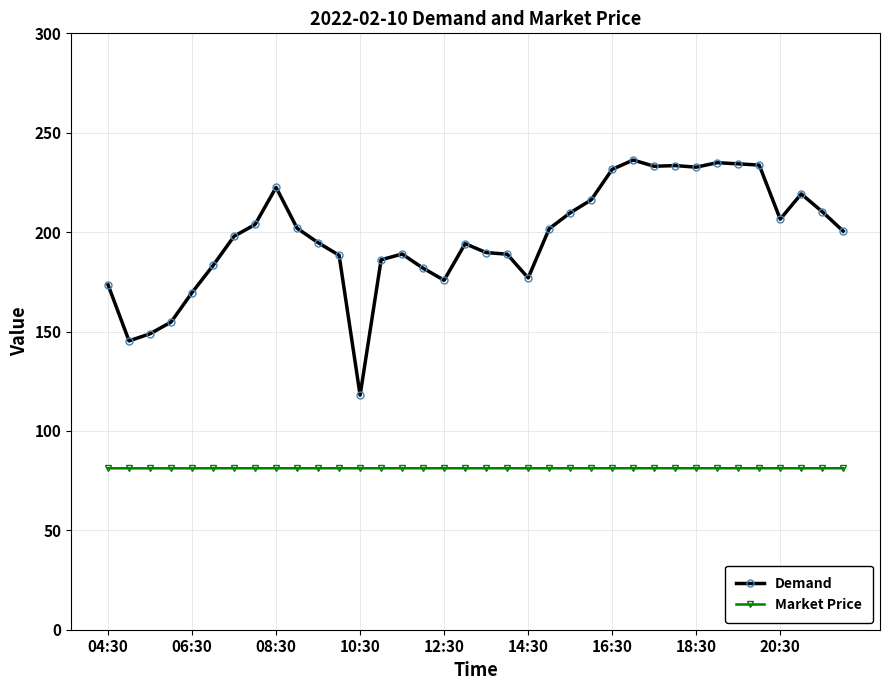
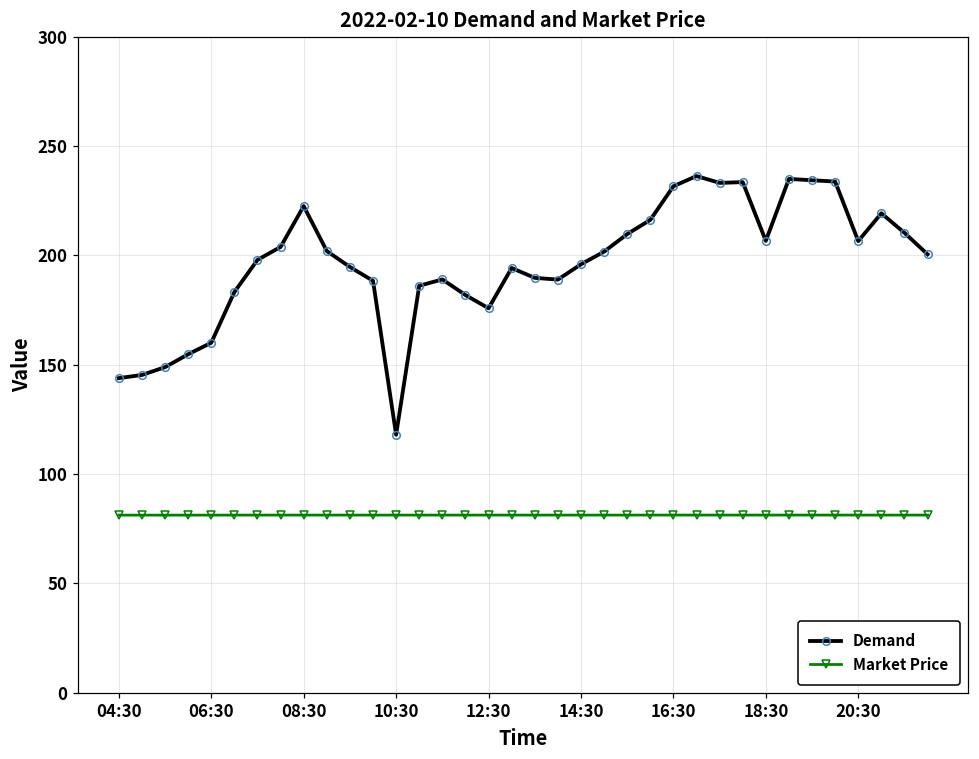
Demand, 04:30: 173 -> 144
Demand, 06:30: 170 -> 160
Demand, 14:30: 177 -> 196
Demand, 18:30: 233 -> 207
